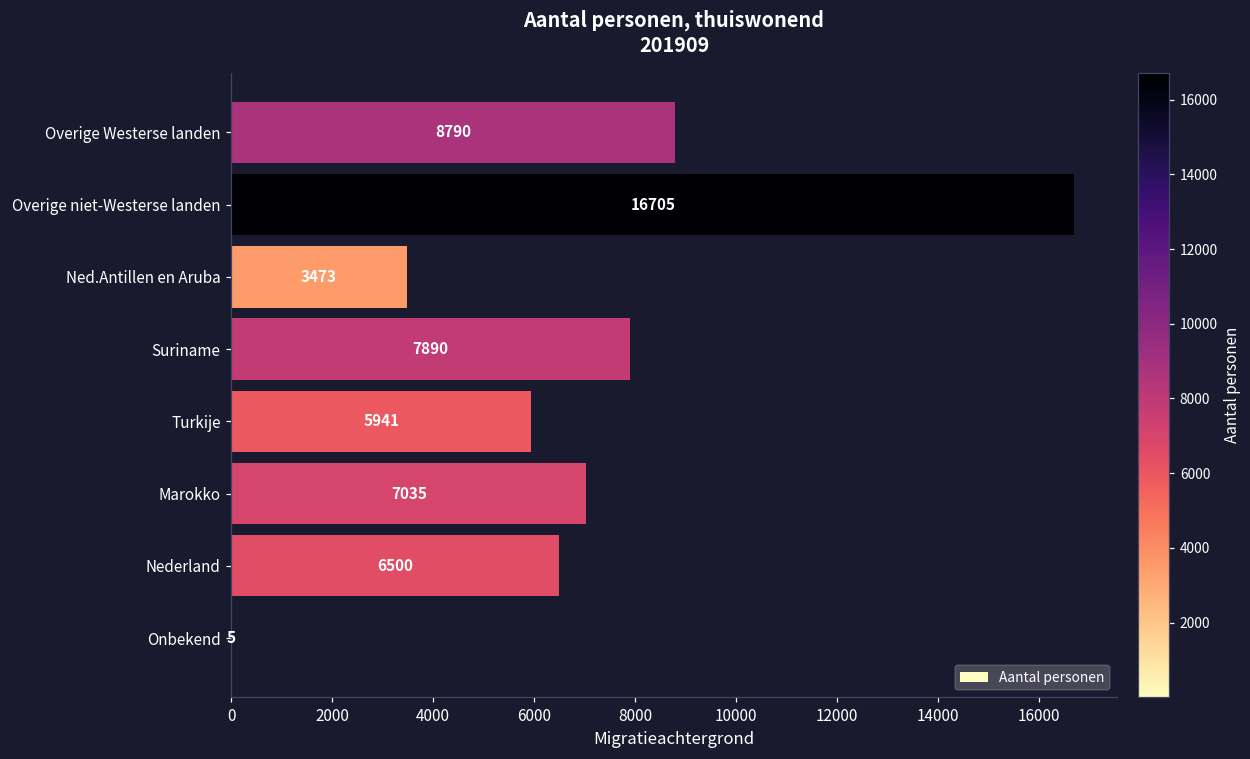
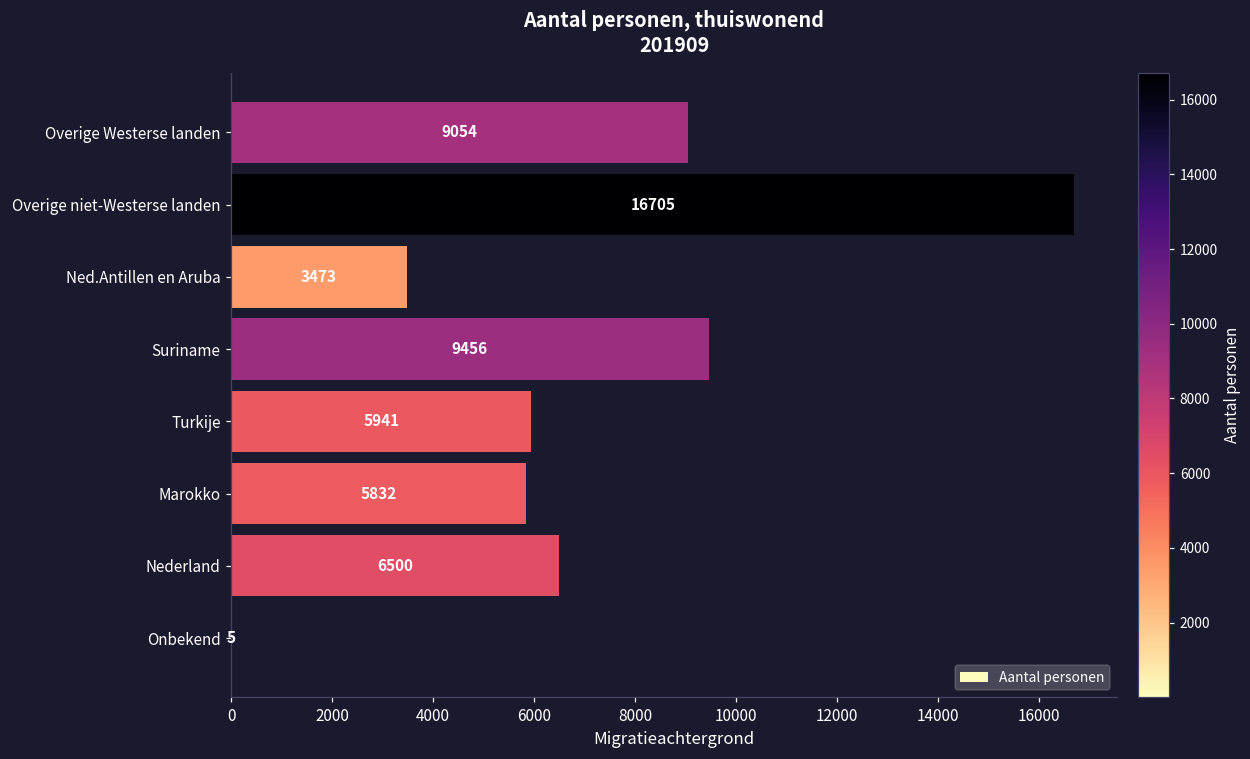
Overige Westerse landen: 8790 -> 9054
Suriname: 7890 -> 9456
Marokko: 7035 -> 5832
